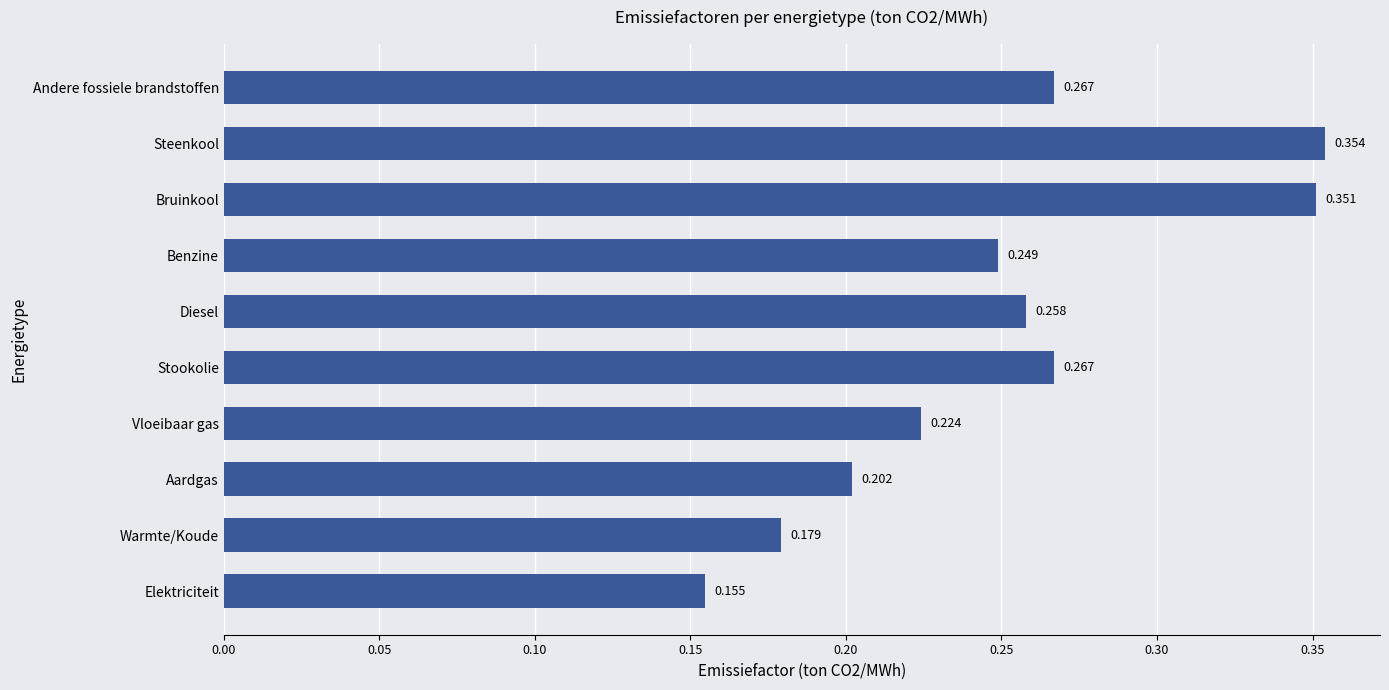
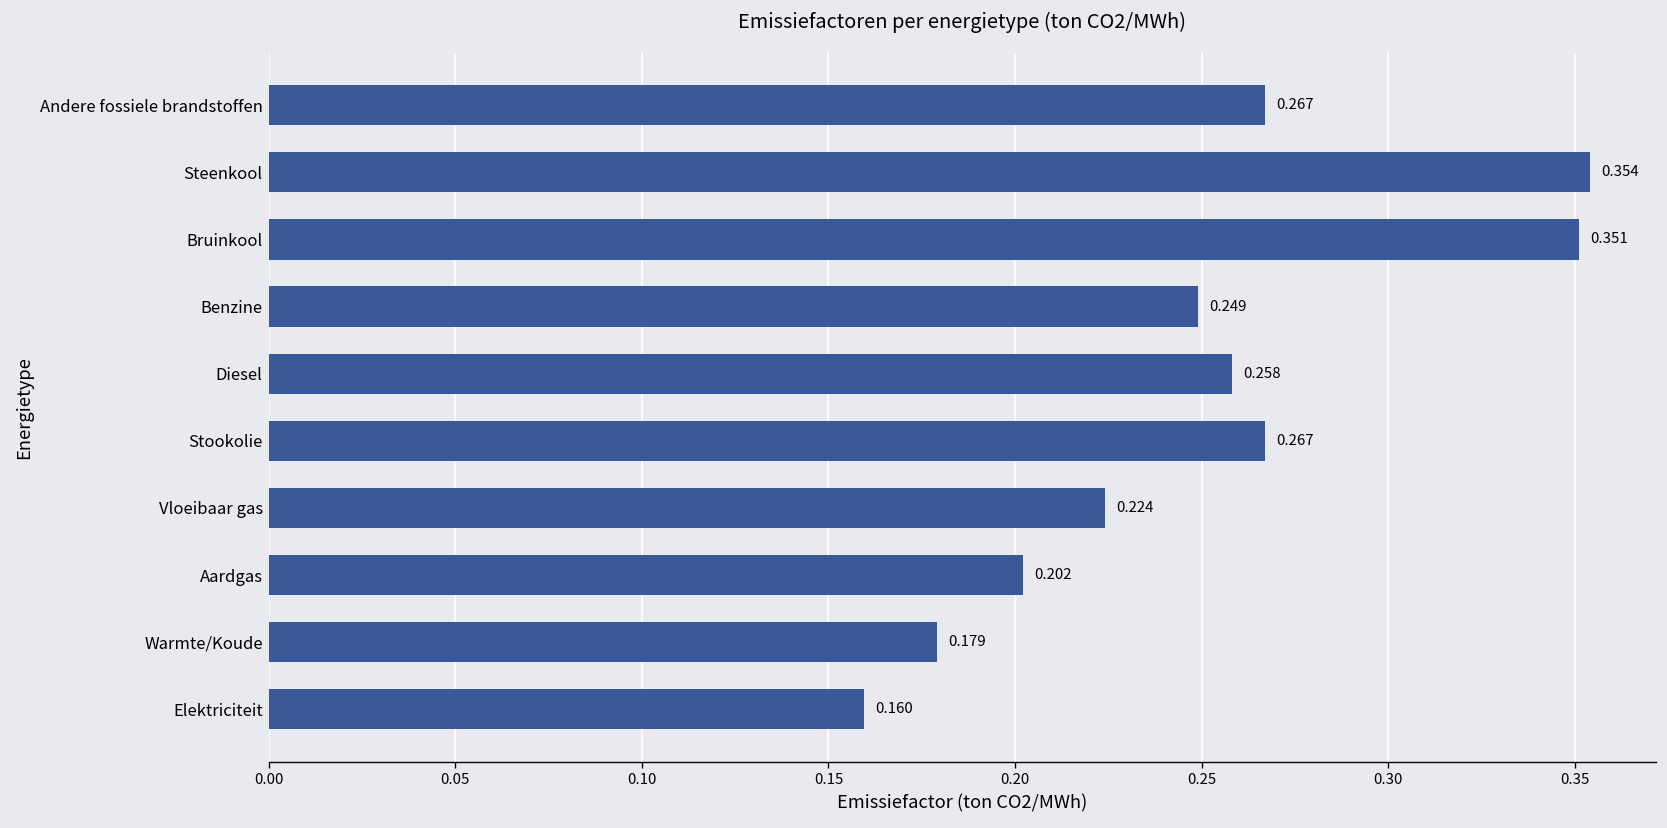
Elektriciteit: 0.155 -> 0.160
